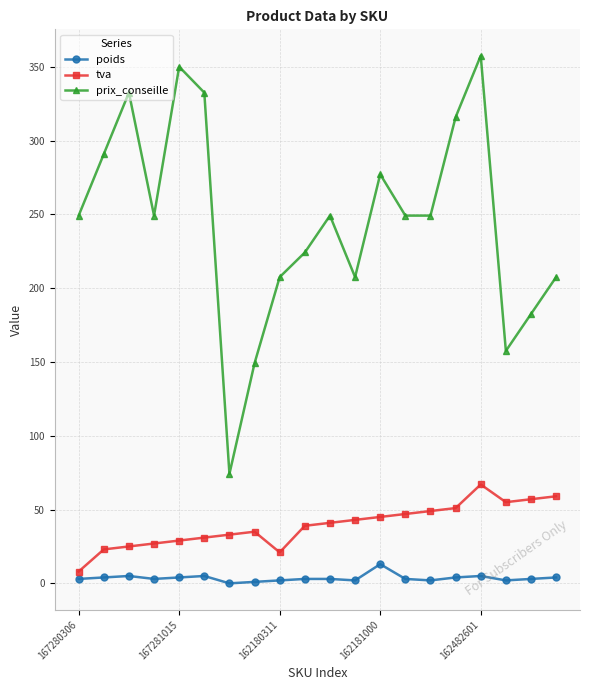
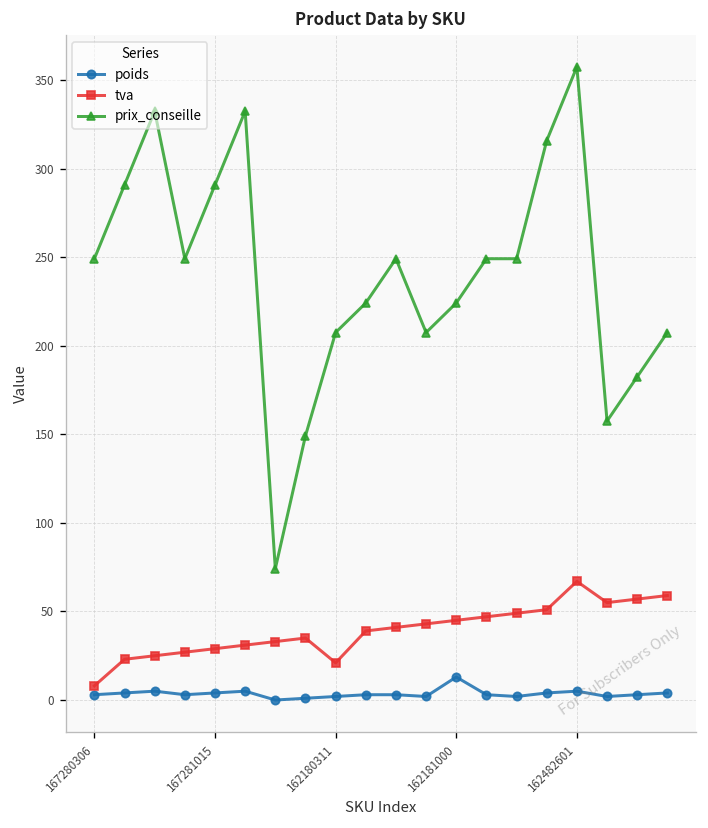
prix_conseille, 167281015: 350 -> 291
prix_conseille, 162181000: 277 -> 224
